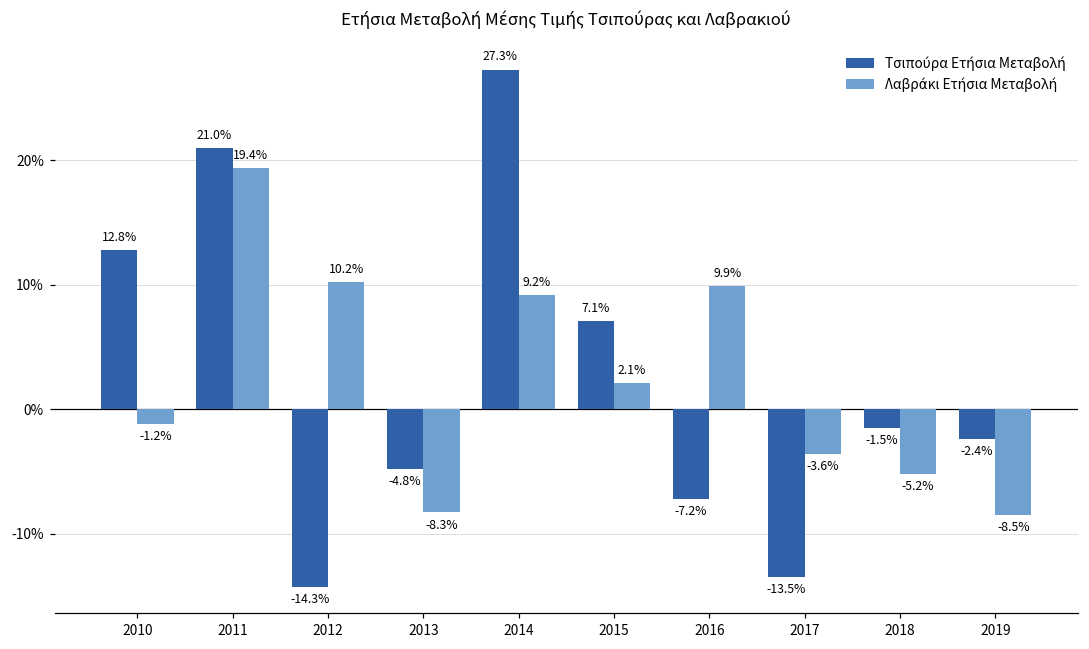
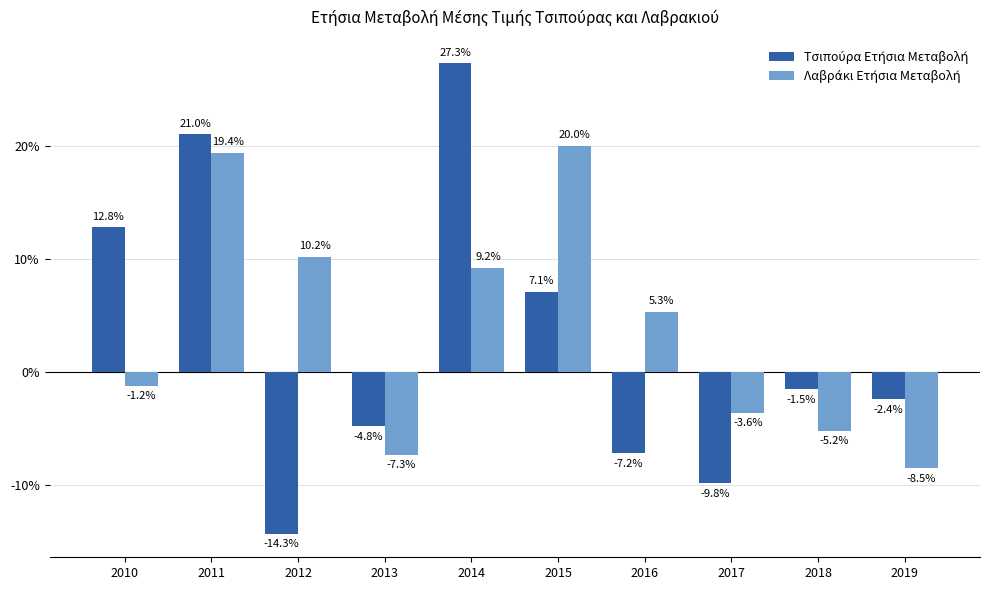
Λαβράκι Ετήσια Μεταβολή, 2013: -8.3% -> -7.3%
Λαβράκι Ετήσια Μεταβολή, 2015: 2.1% -> 20.0%
Λαβράκι Ετήσια Μεταβολή, 2016: 9.9% -> 5.3%
Τσιπούρα Ετήσια Μεταβολή, 2017: -13.5% -> -9.8%
